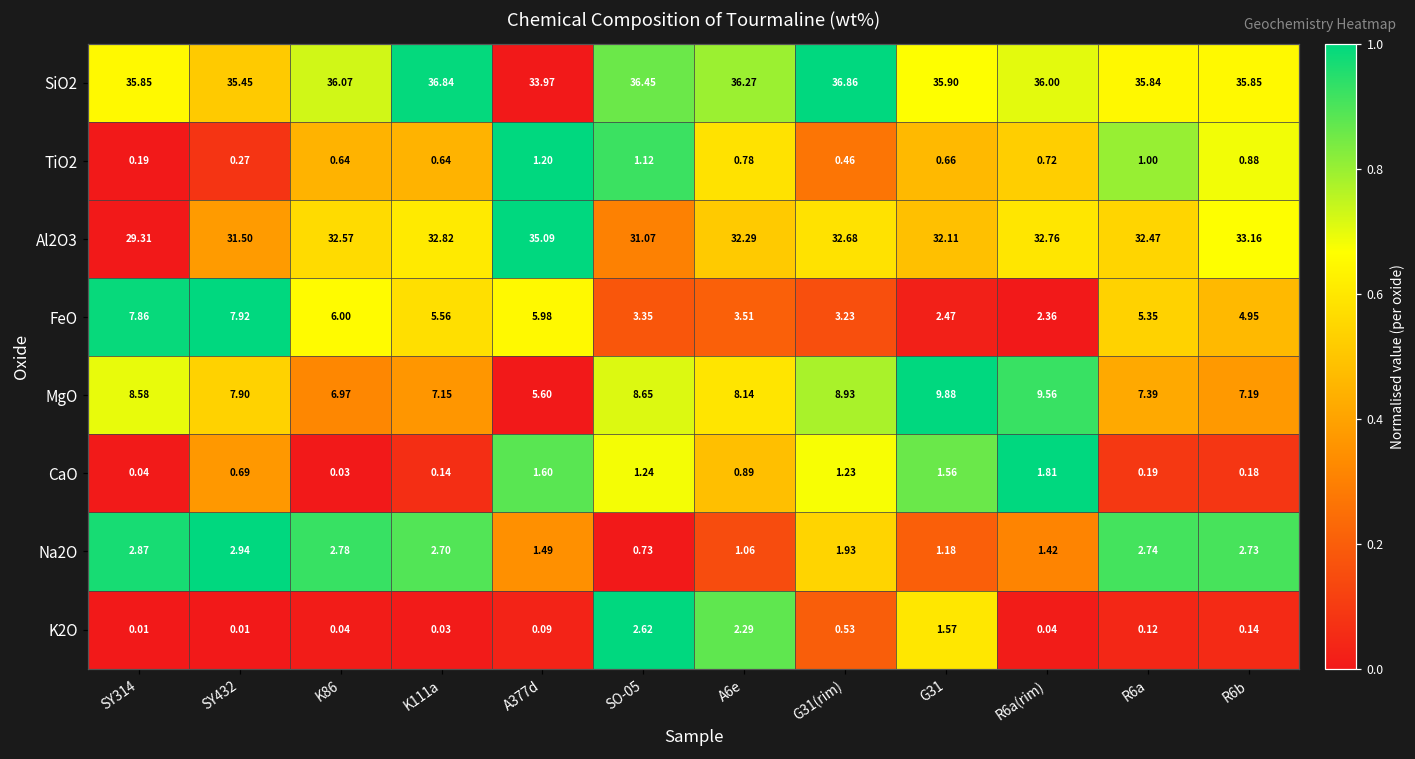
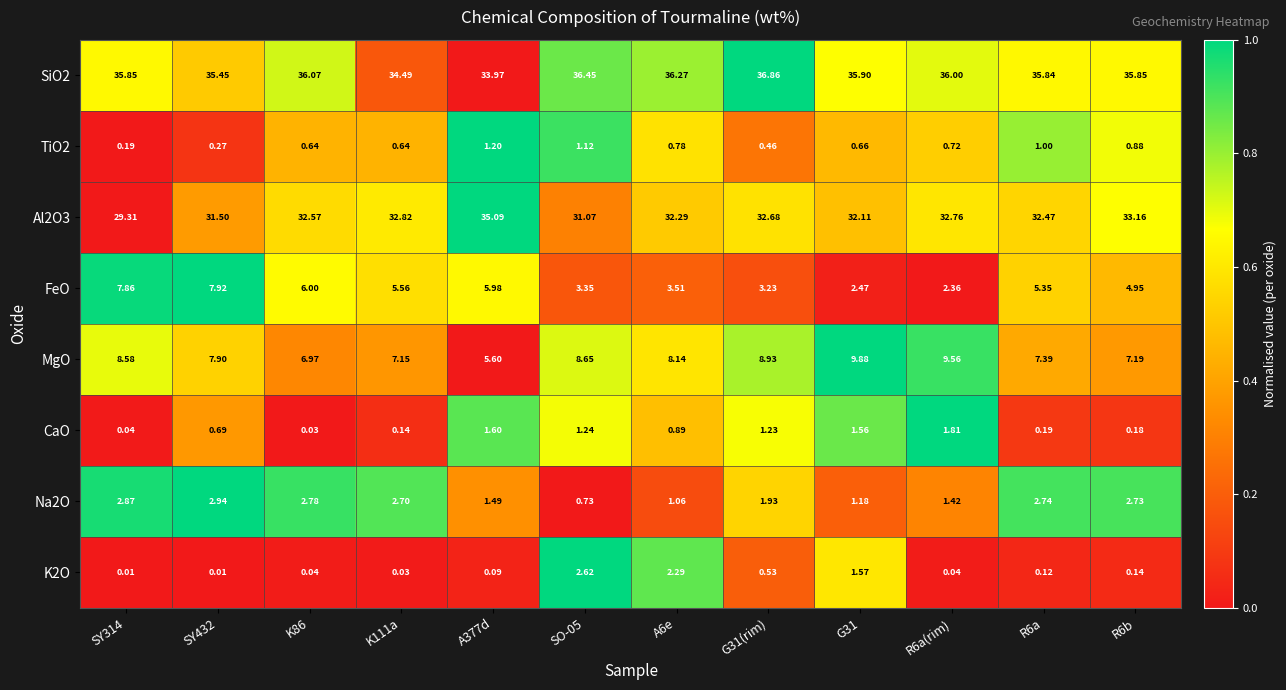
SiO2, K111a: 36.84 -> 34.49
